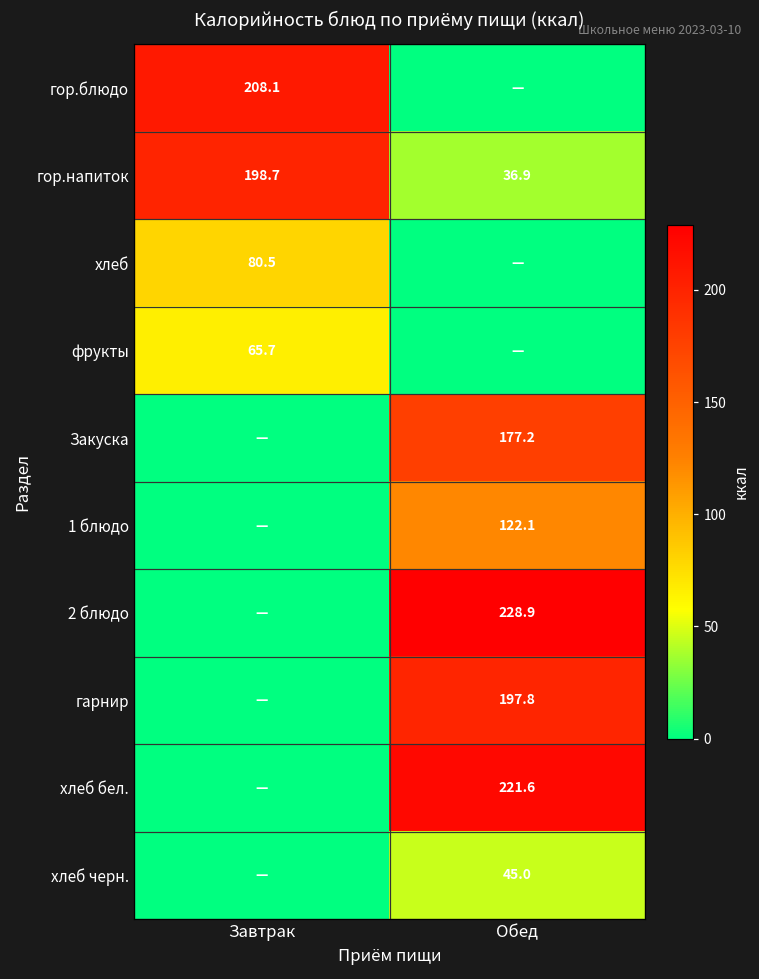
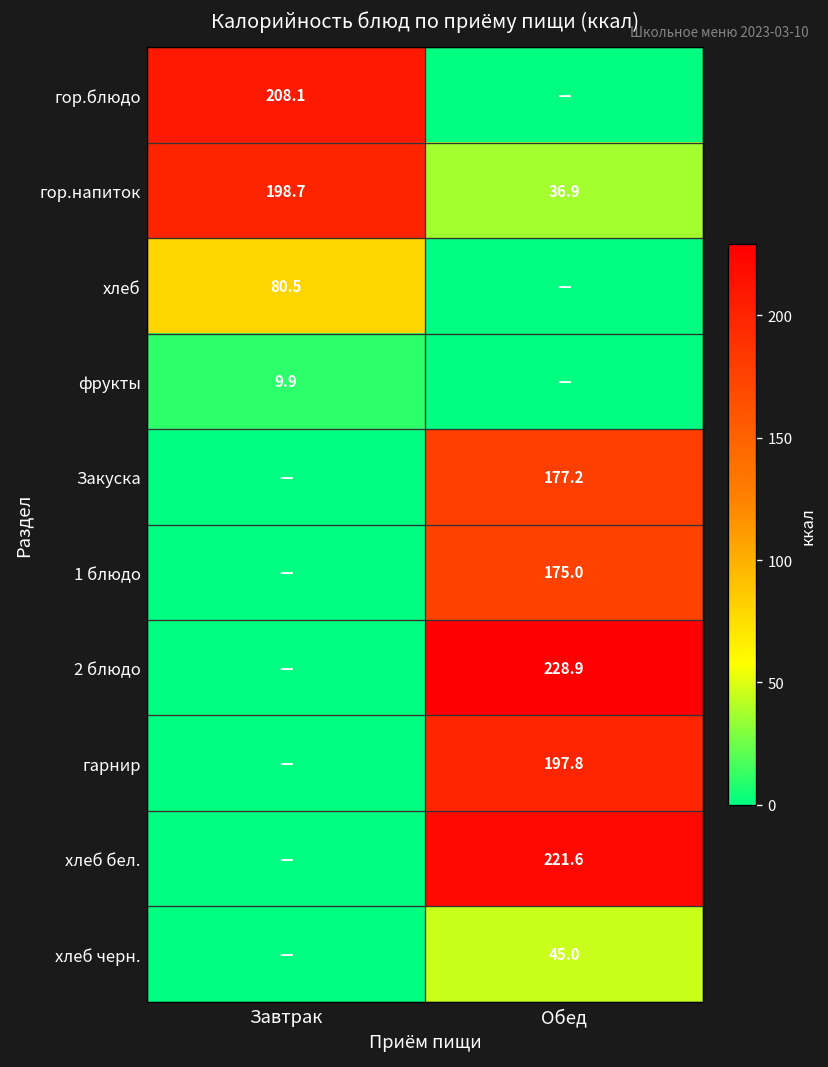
фрукты, Завтрак: 65.7 -> 9.9
1 блюдо, Обед: 122.1 -> 175.0
